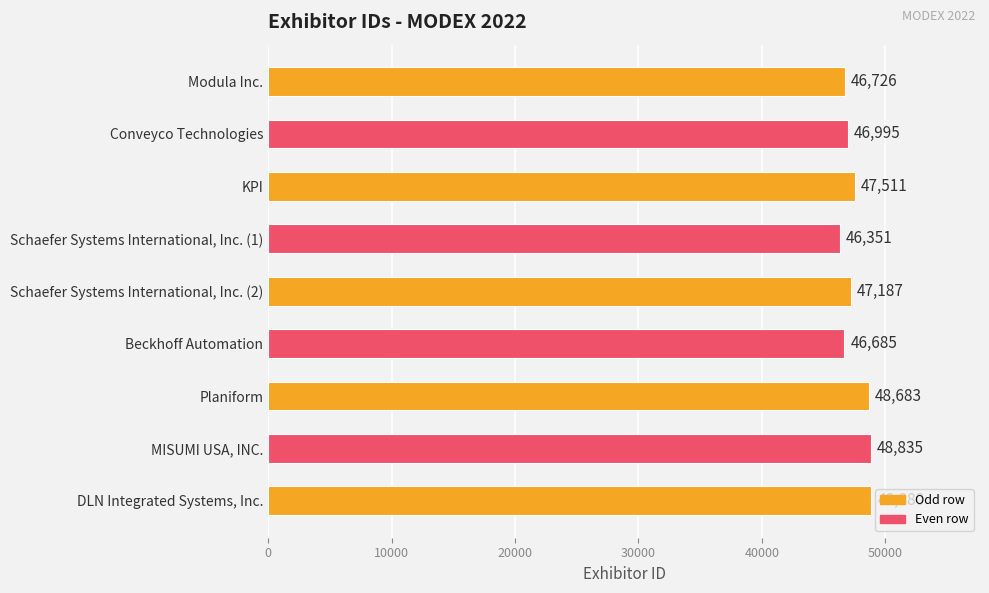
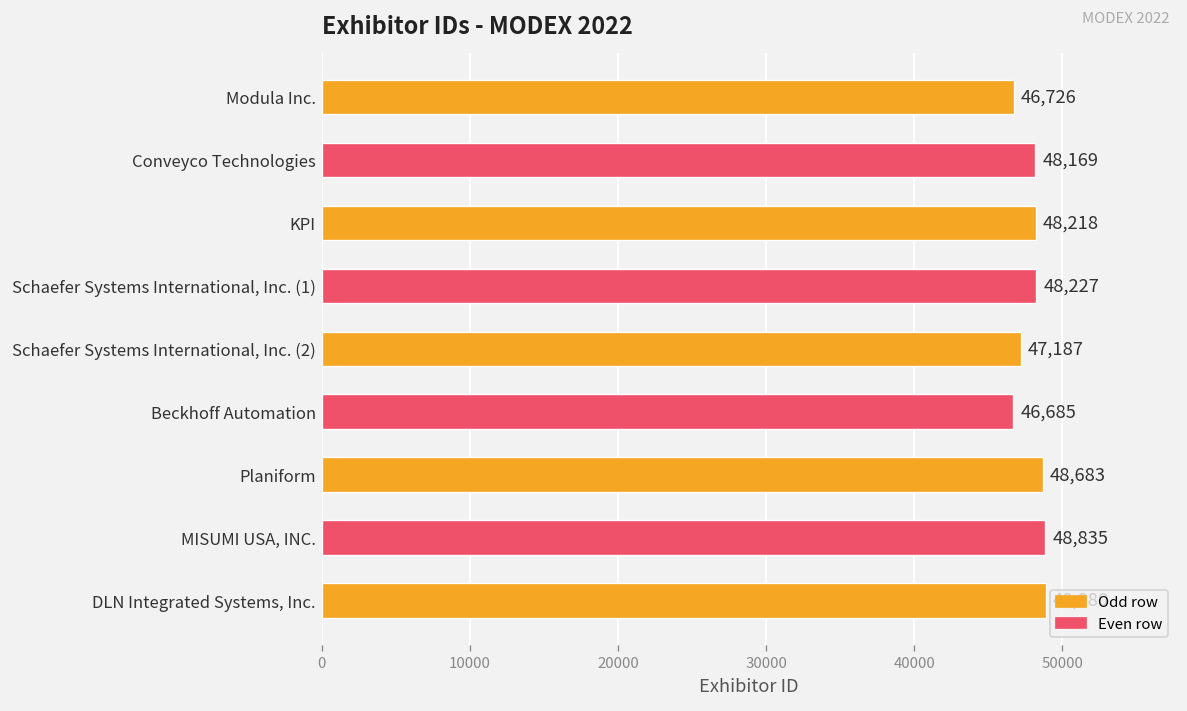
Conveyco Technologies: 46,995 -> 48,169
KPI: 47,511 -> 48,218
Schaefer Systems International, Inc. (1): 46,351 -> 48,227
